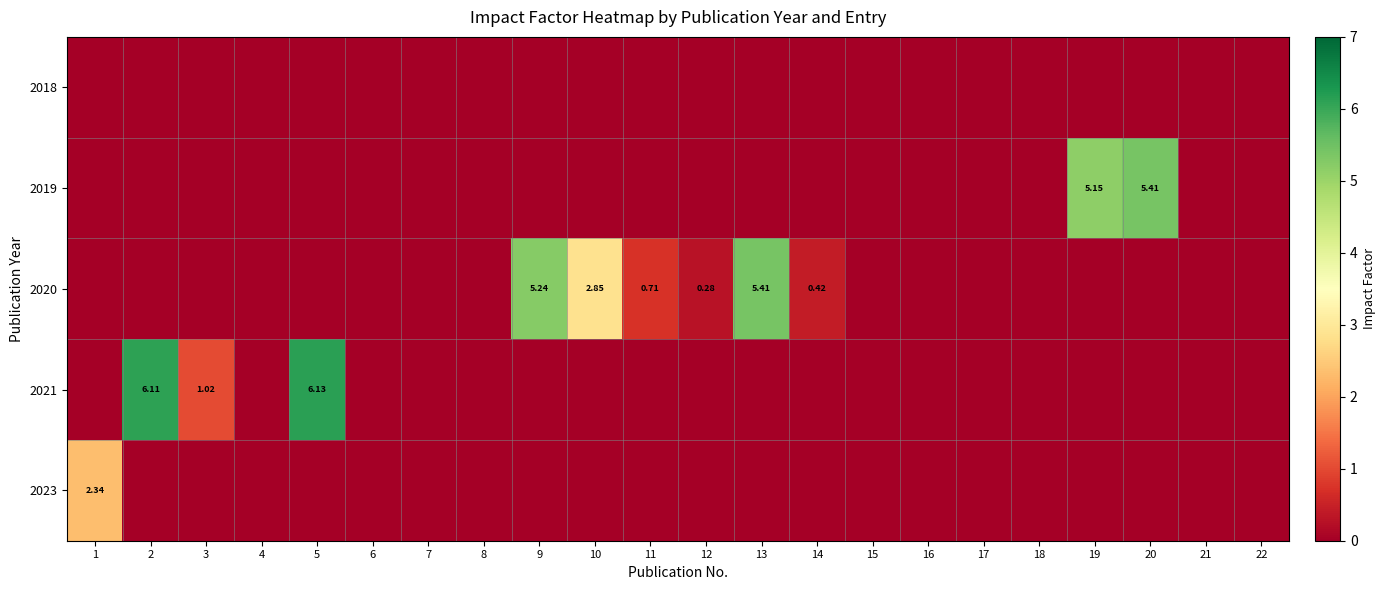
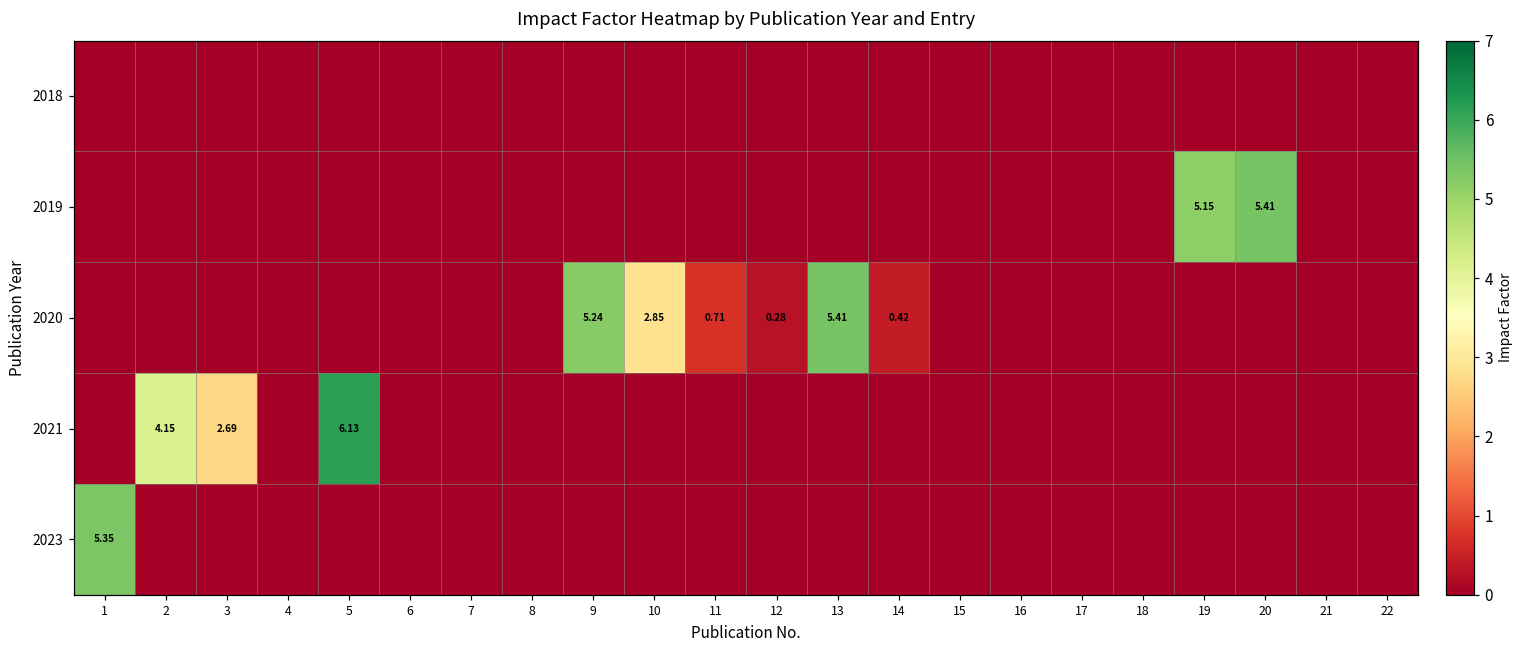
2021, 2: 6.11 -> 4.15
2021, 3: 1.02 -> 2.69
2023, 1: 2.34 -> 5.35
